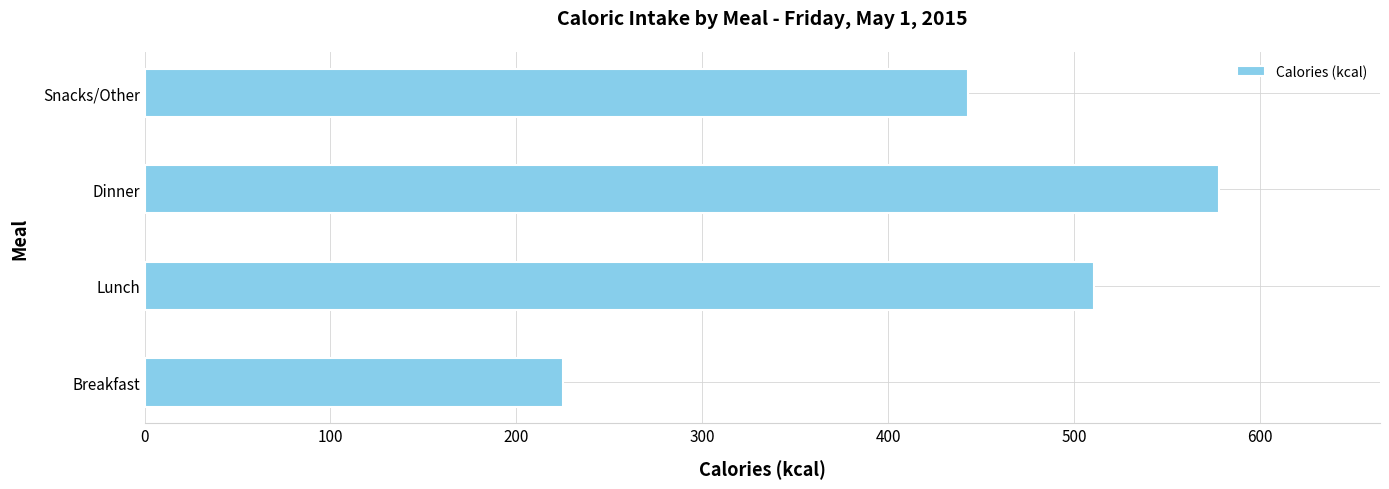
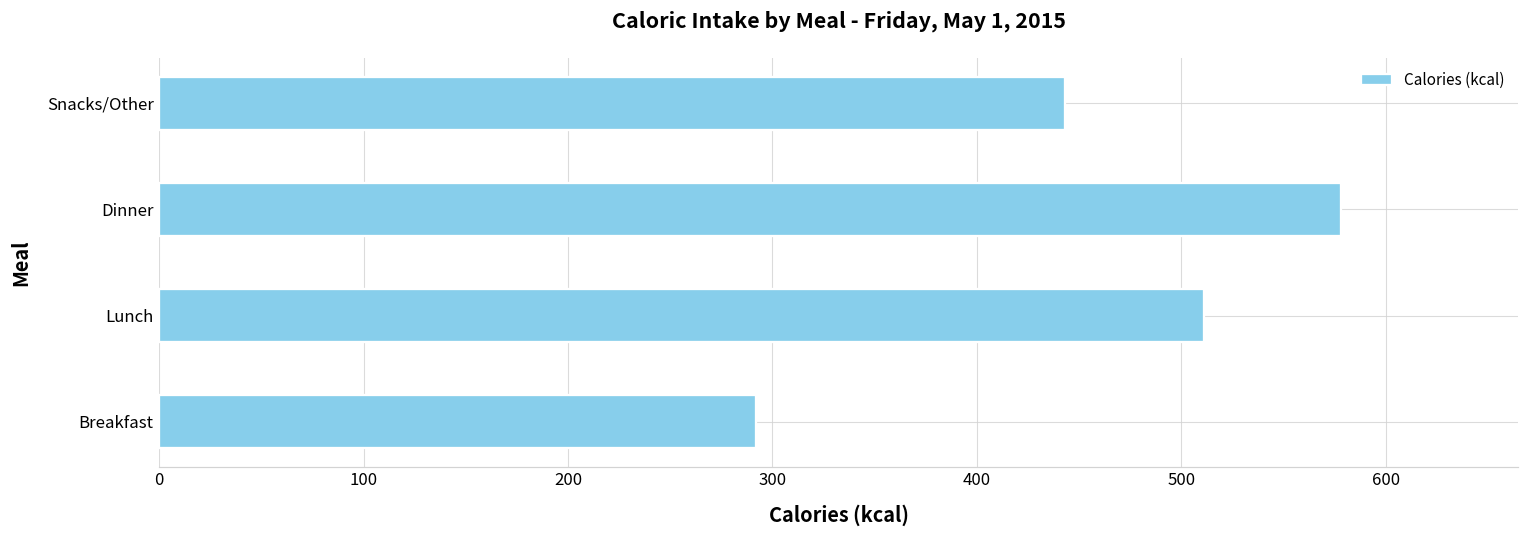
Breakfast: 225 -> 292
